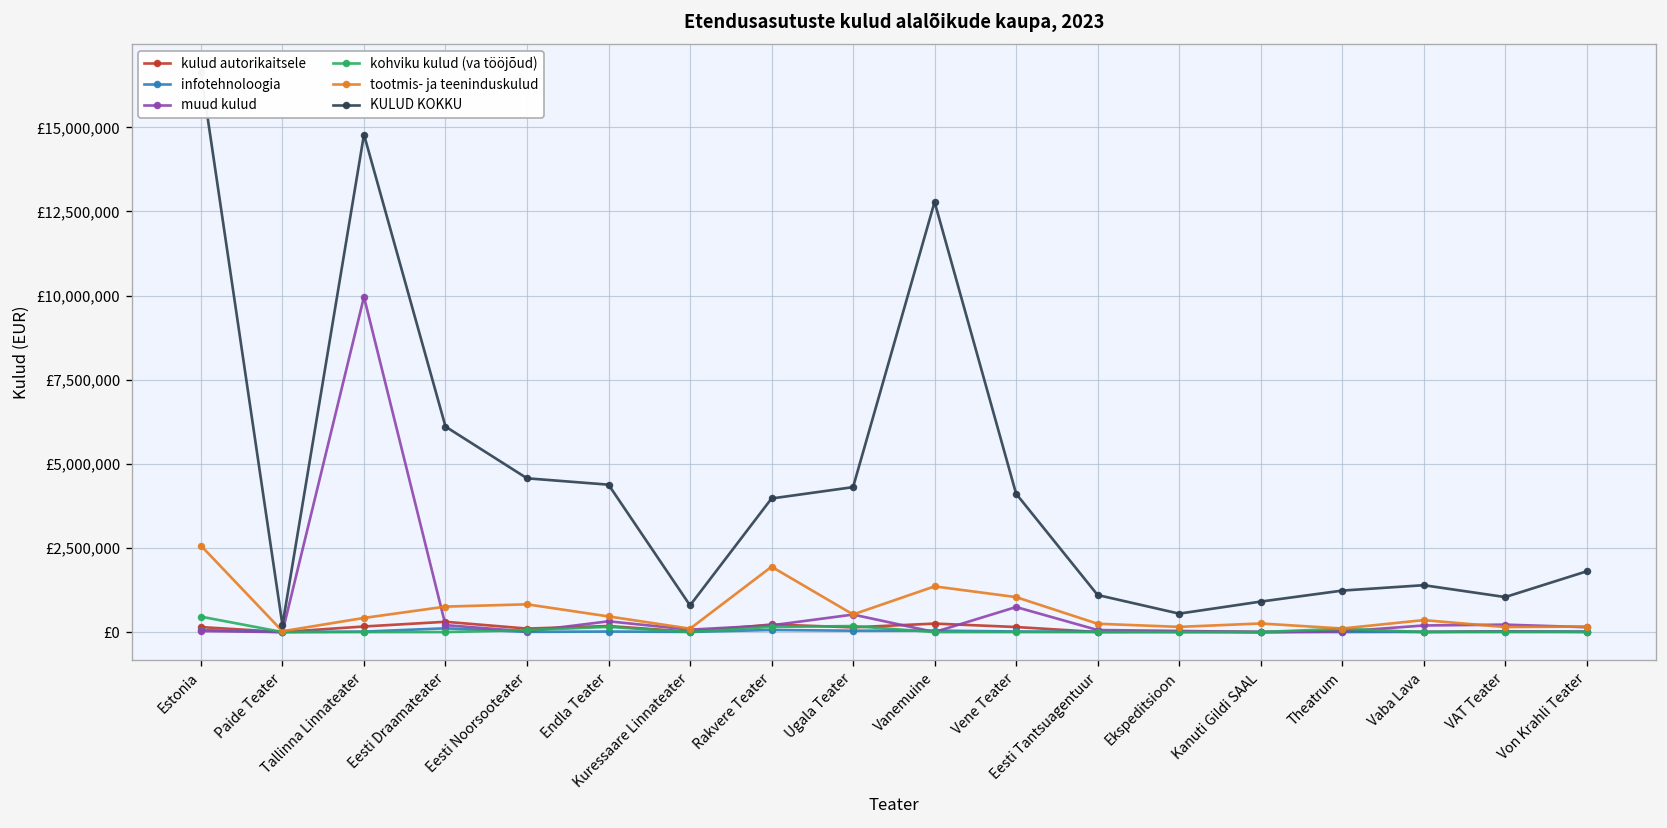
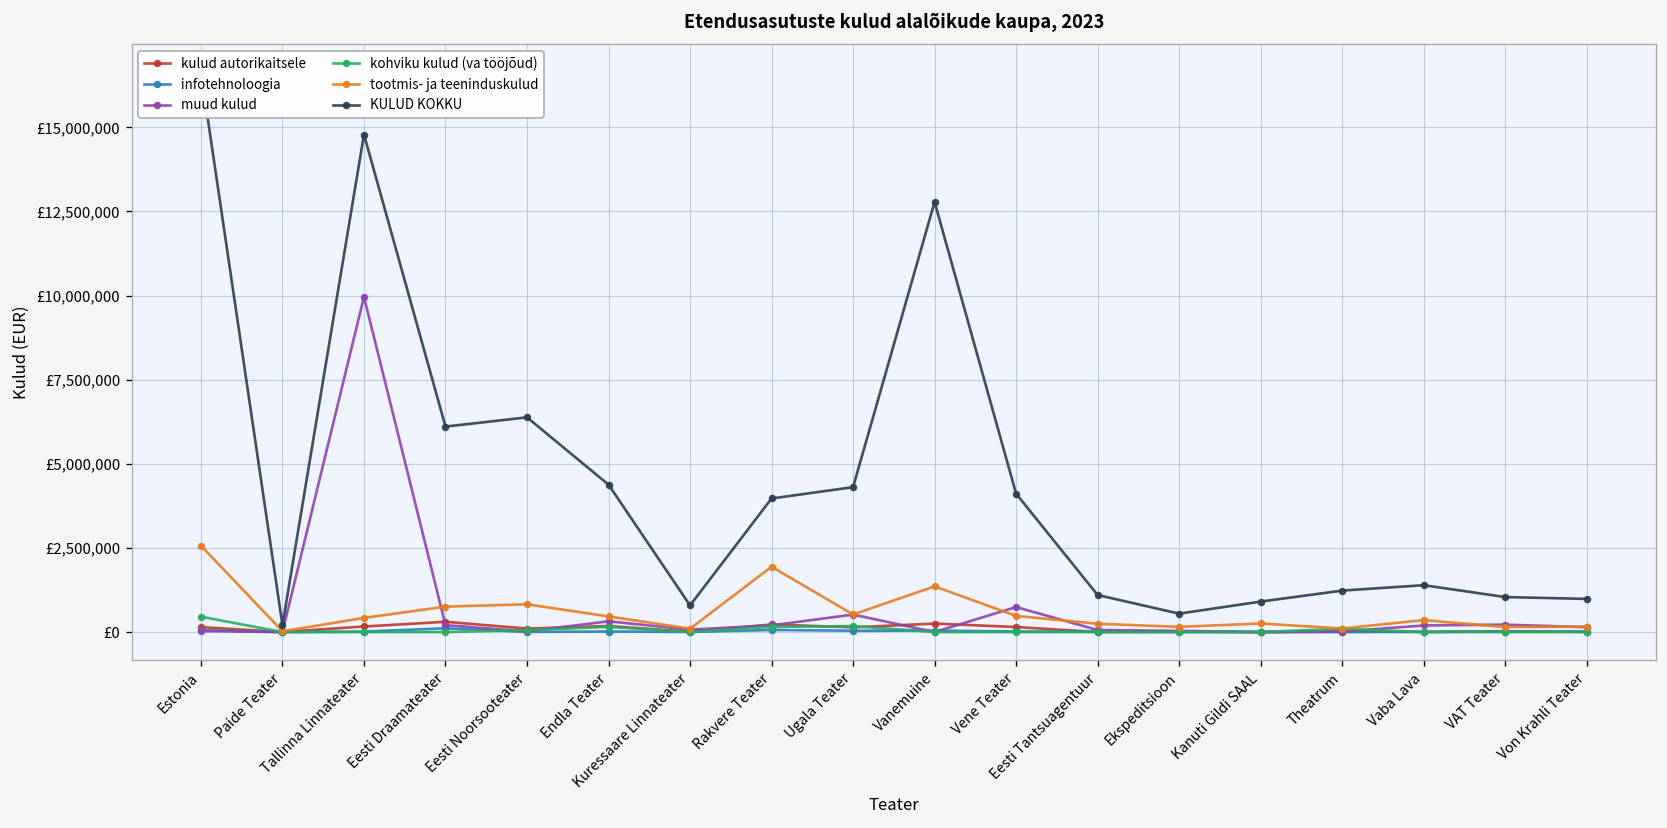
KULUD KOKKU, Eesti Noorsooteater: £4,600,000 -> £6,400,000
tootmis- ja teeninduskulud, Vene Teater: £1,000,000 -> £500,000
KULUD KOKKU, Von Krahli Teater: £1,800,000 -> £1,000,000
